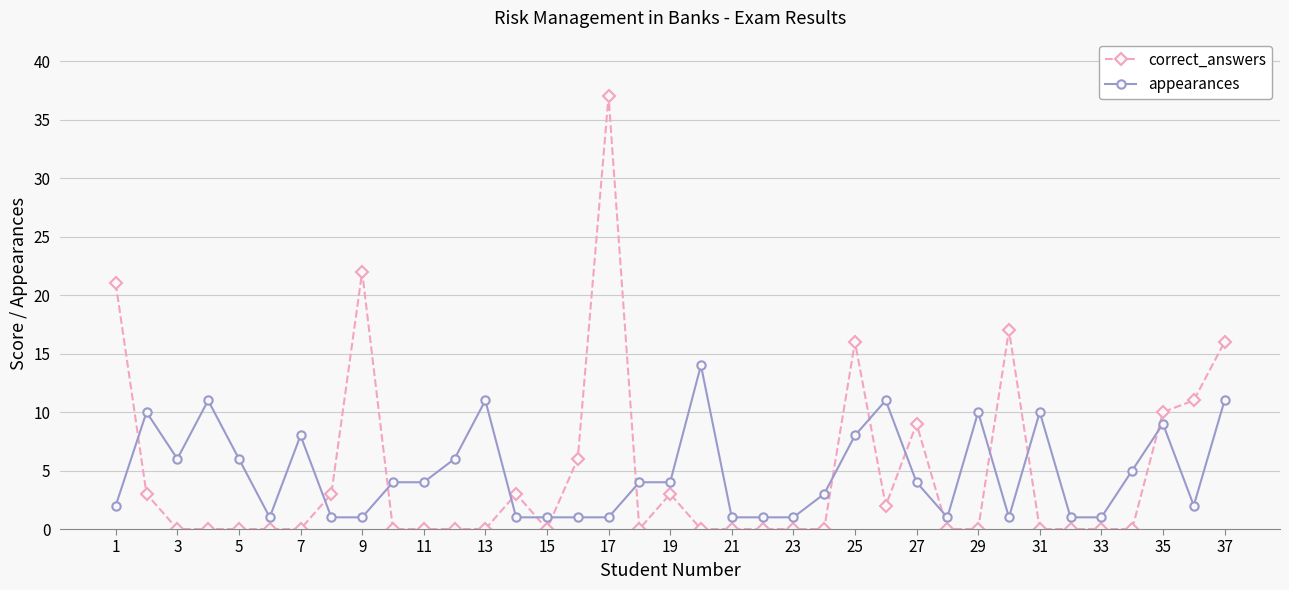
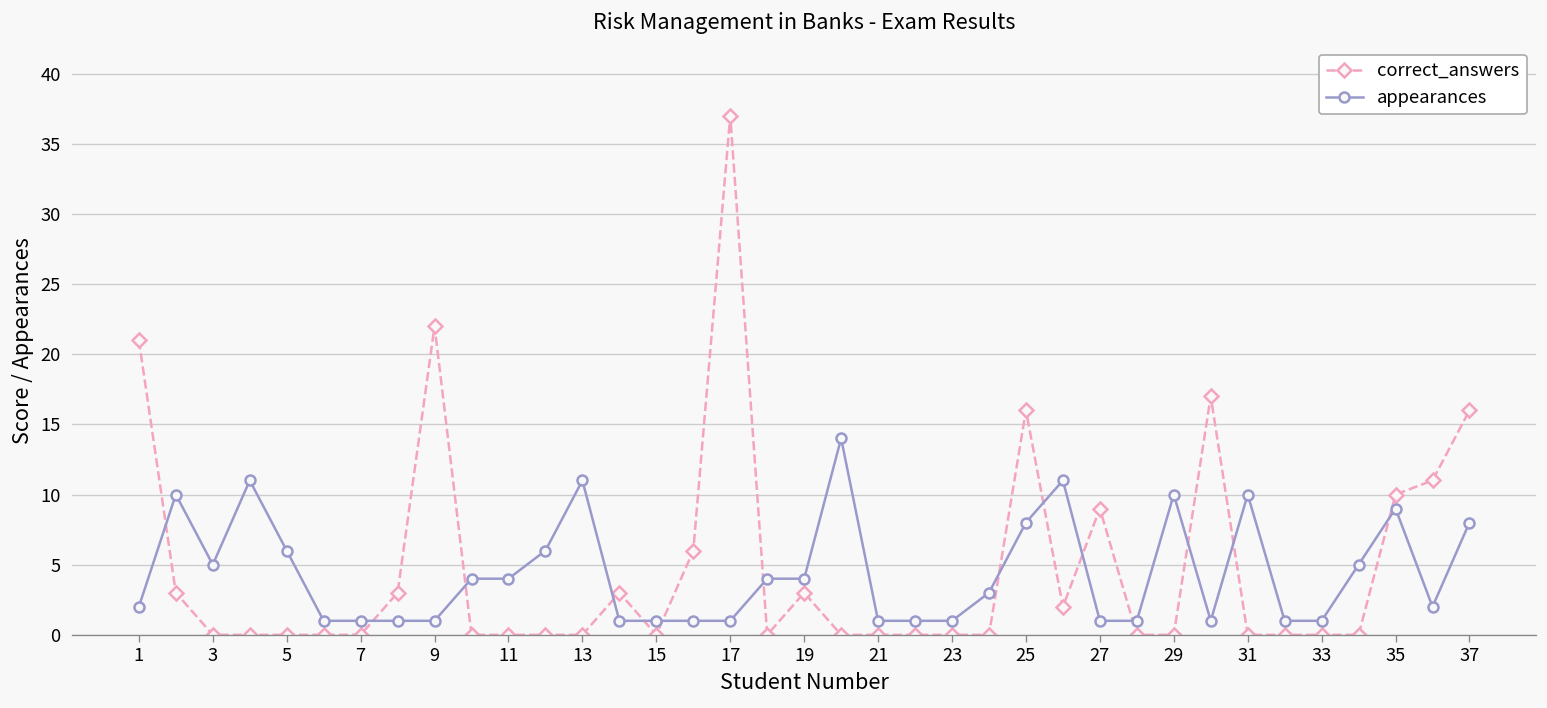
appearances, 3: 6 -> 5
appearances, 7: 8 -> 1
appearances, 27: 4 -> 1
appearances, 37: 11 -> 8
